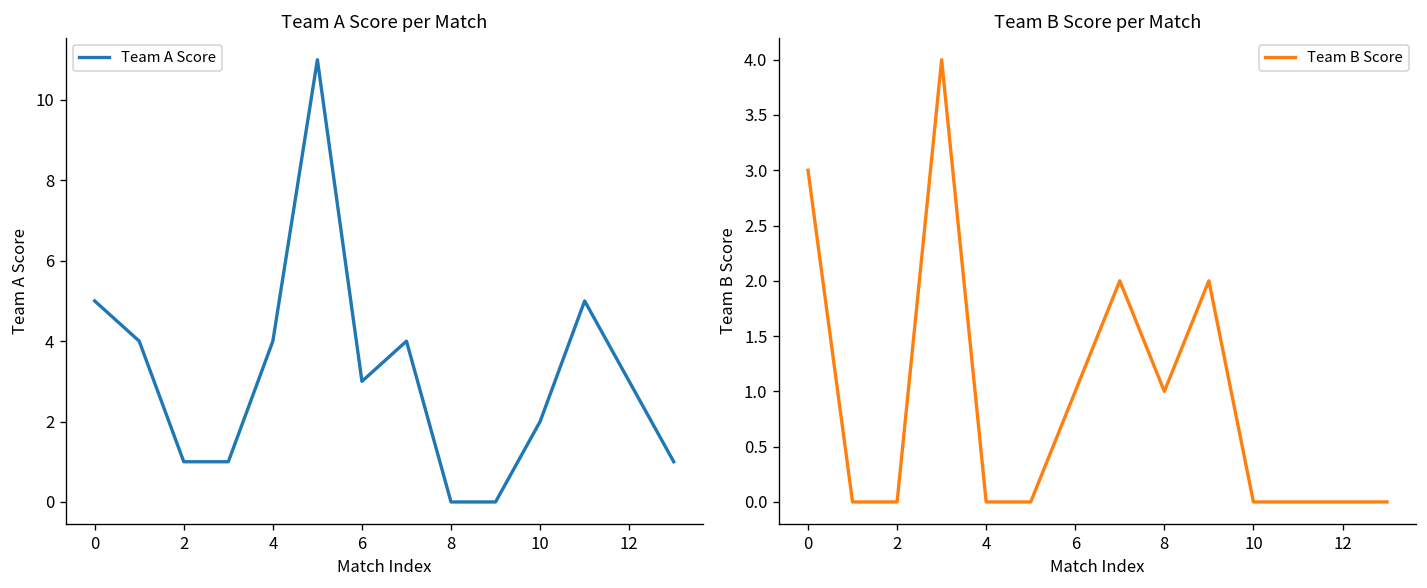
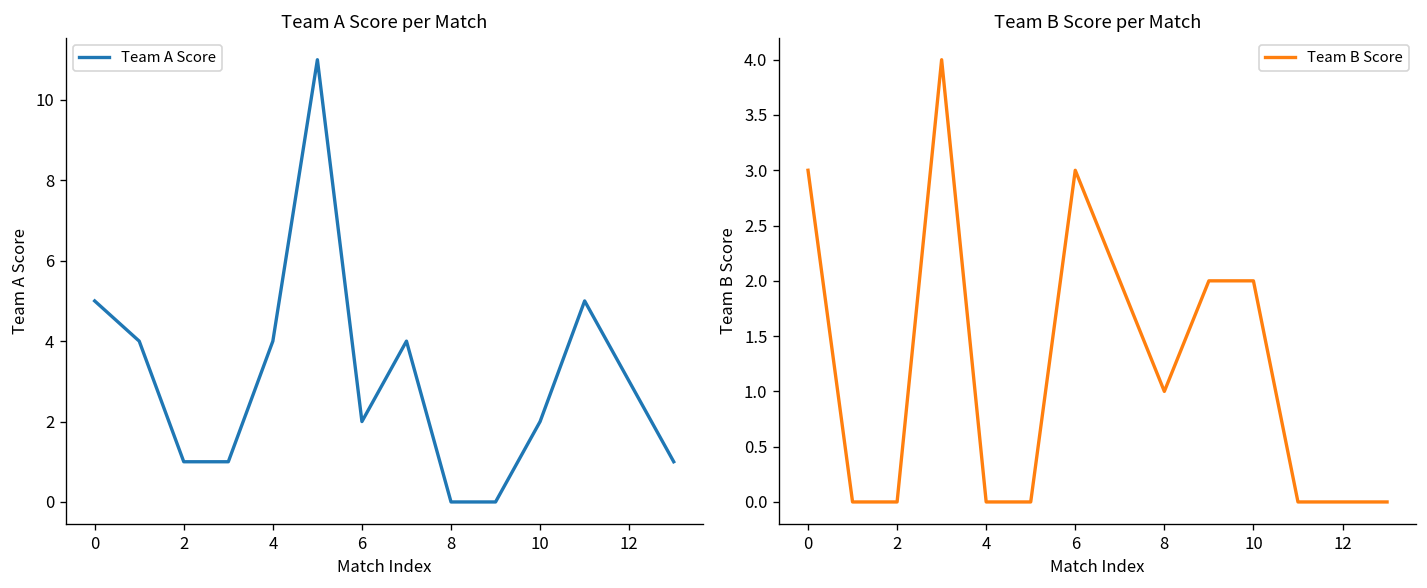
Team A Score per Match, 6: 3 -> 2
Team B Score per Match, 6: 1 -> 3
Team B Score per Match, 10: 0 -> 2
